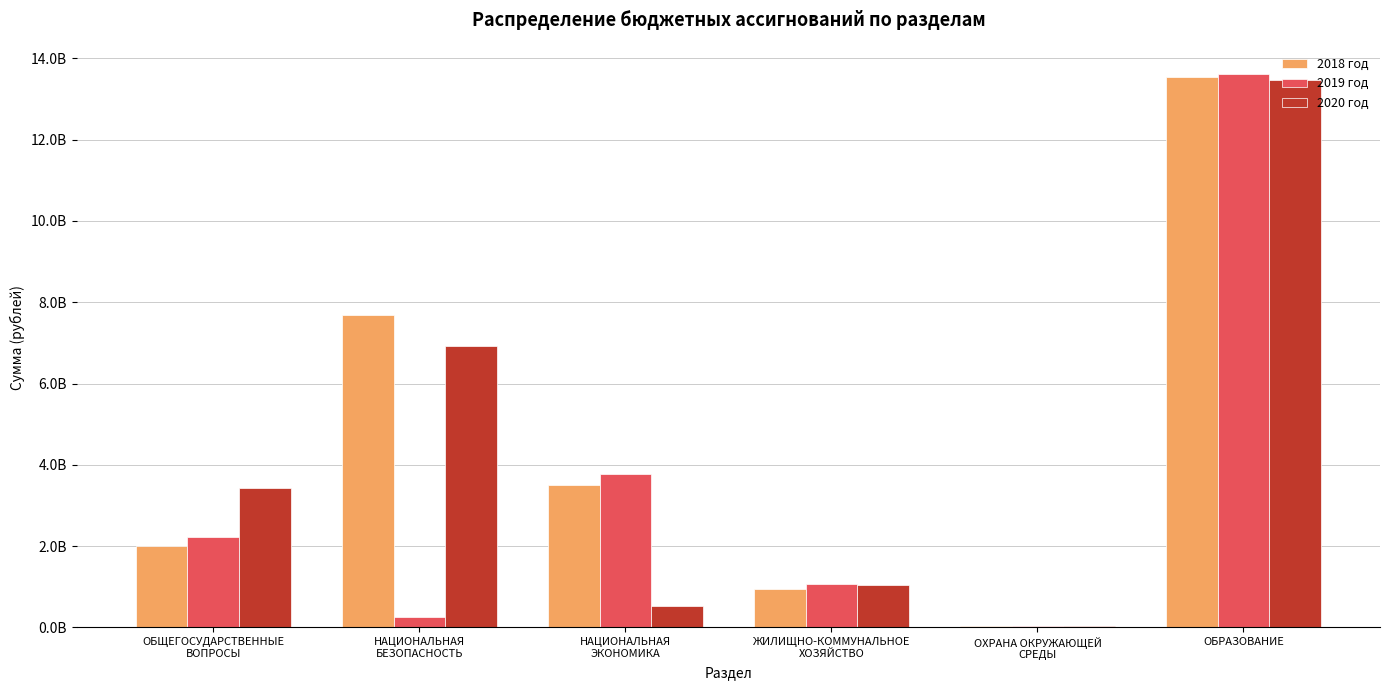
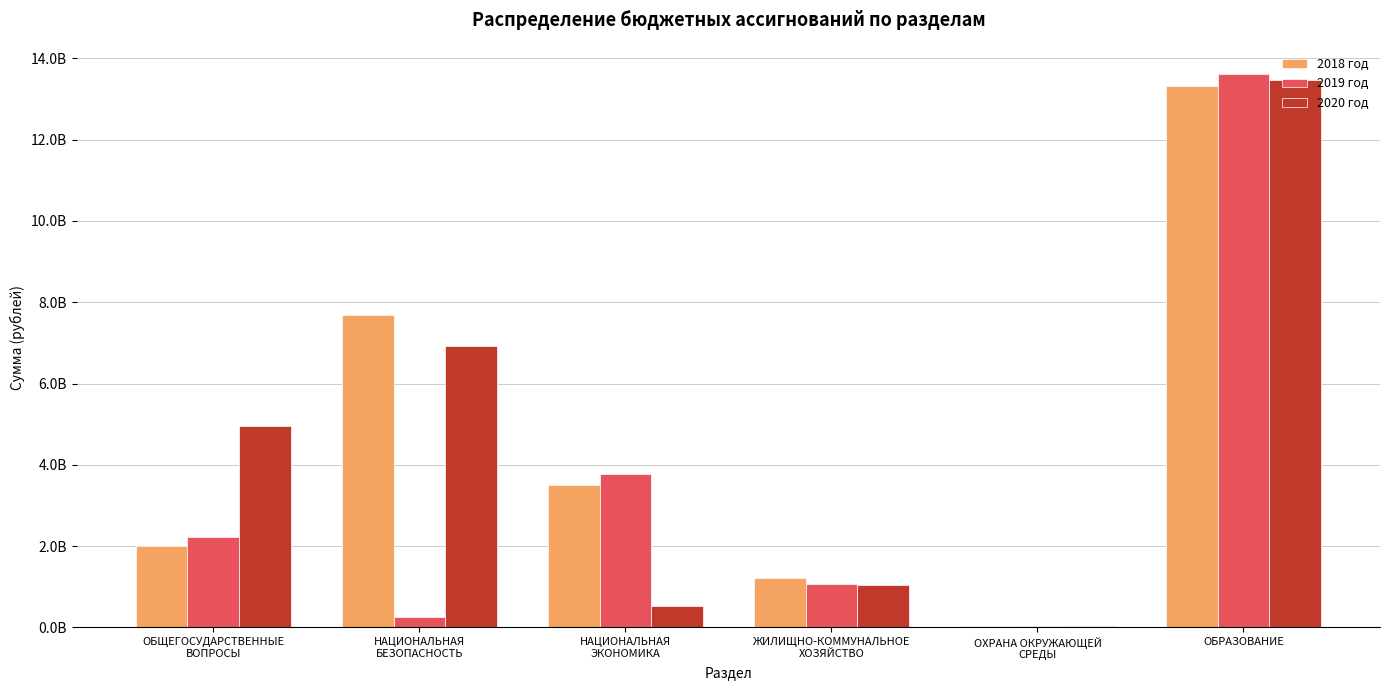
2020 год, ОБЩЕГОСУДАРСТВЕННЫЕ ВОПРОСЫ: 3400000000 -> 5000000000
2018 год, ЖИЛИЩНО-КОММУНАЛЬНОЕ ХОЗЯЙСТВО: 900000000 -> 1200000000
2018 год, ОБРАЗОВАНИЕ: 13500000000 -> 13300000000
